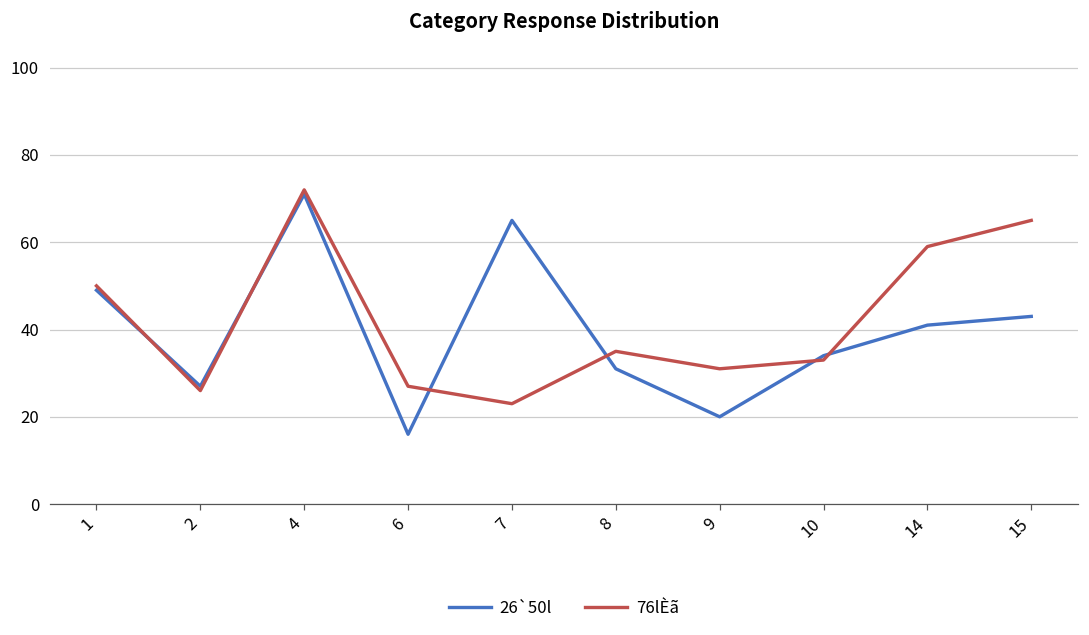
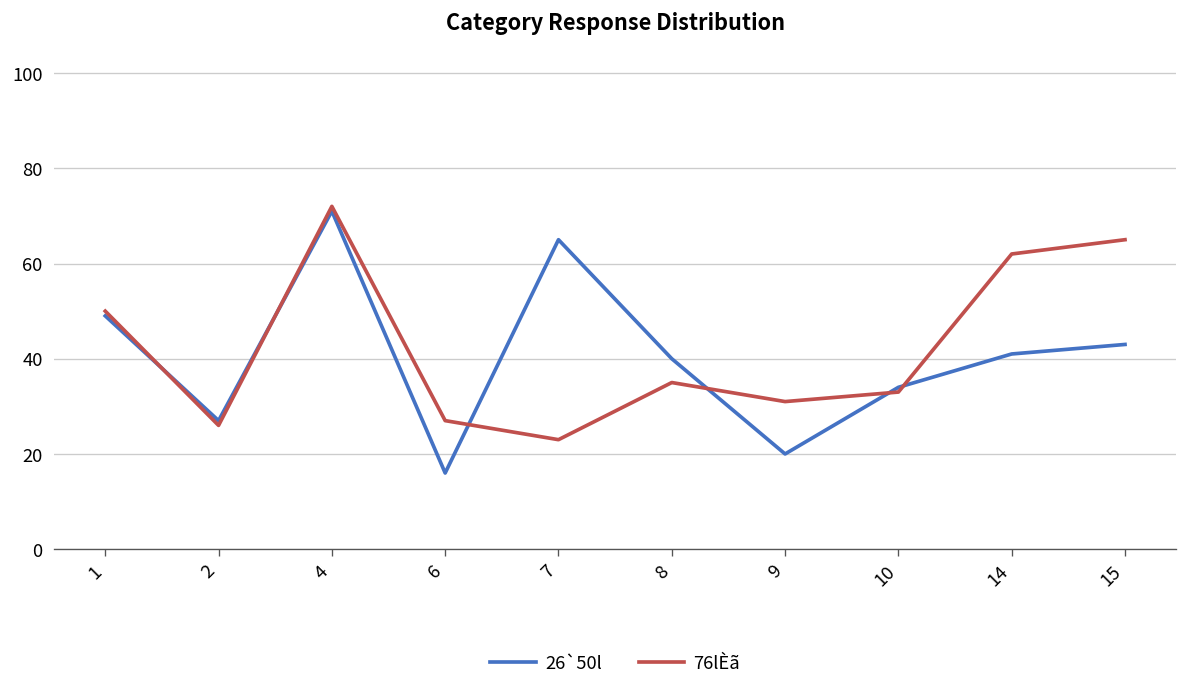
26`50l, 8: 31 -> 40
76lÈã, 14: 59 -> 62
